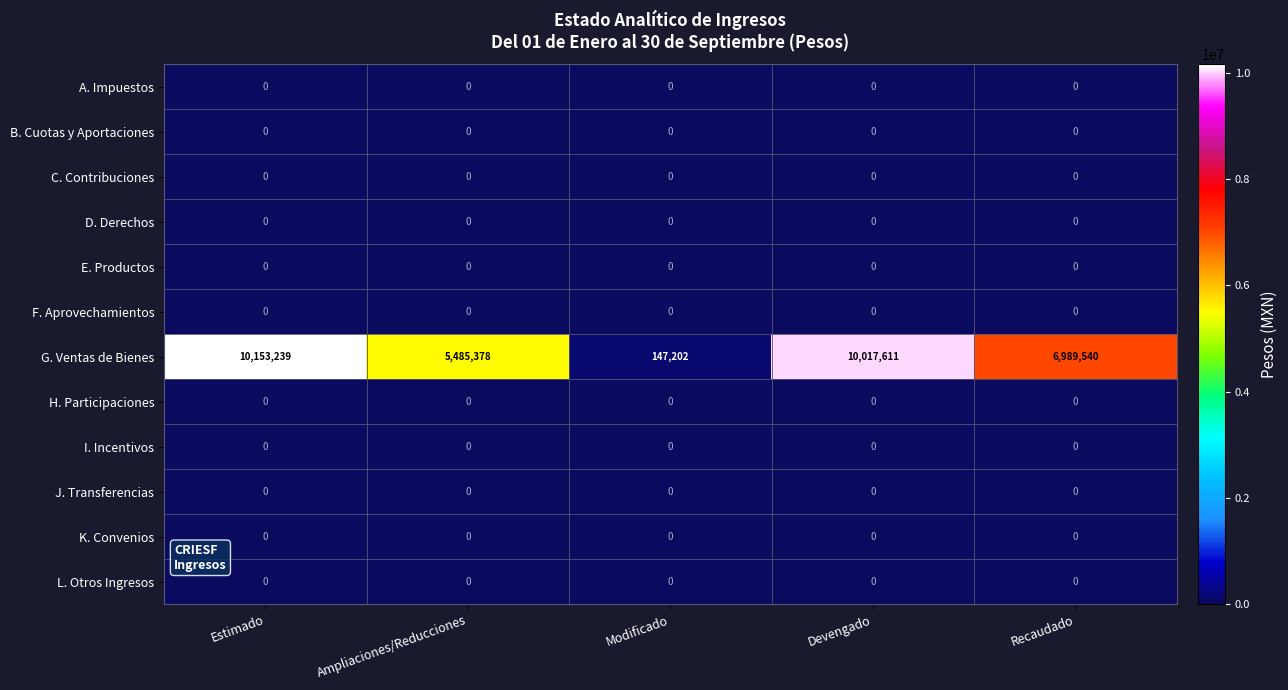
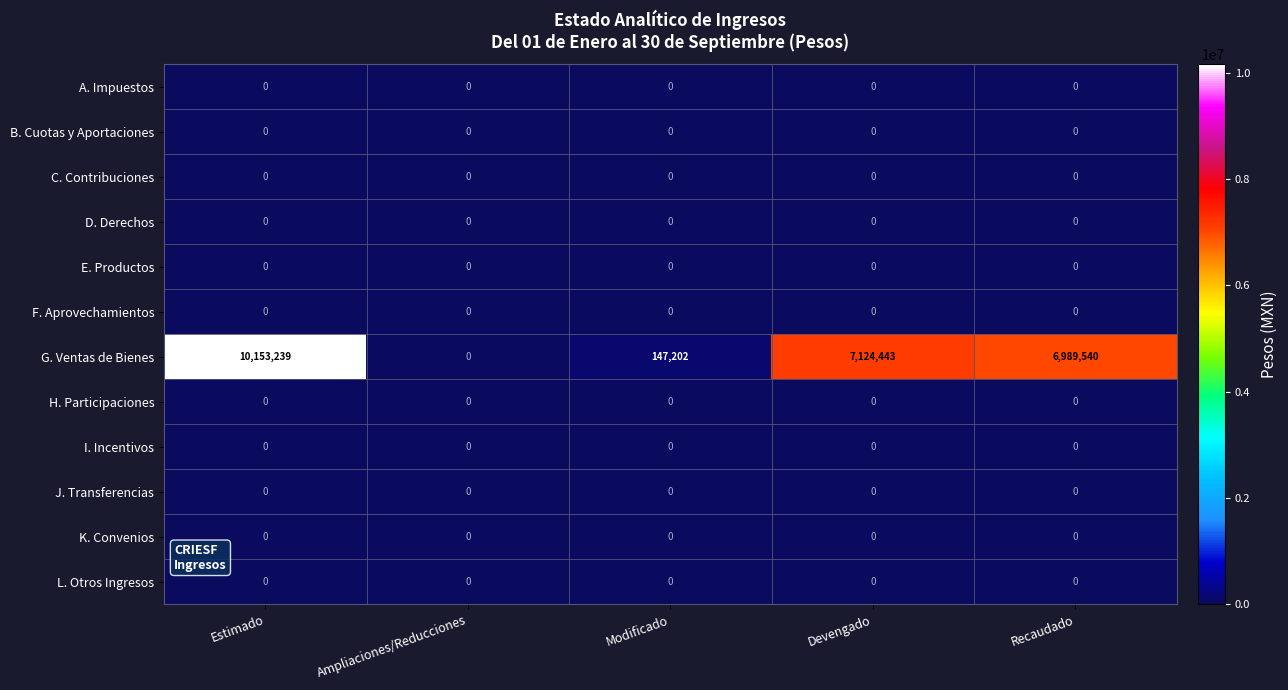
G. Ventas de Bienes, Ampliaciones/Reducciones: 5,485,378 -> 0
G. Ventas de Bienes, Devengado: 10,017,611 -> 7,124,443
